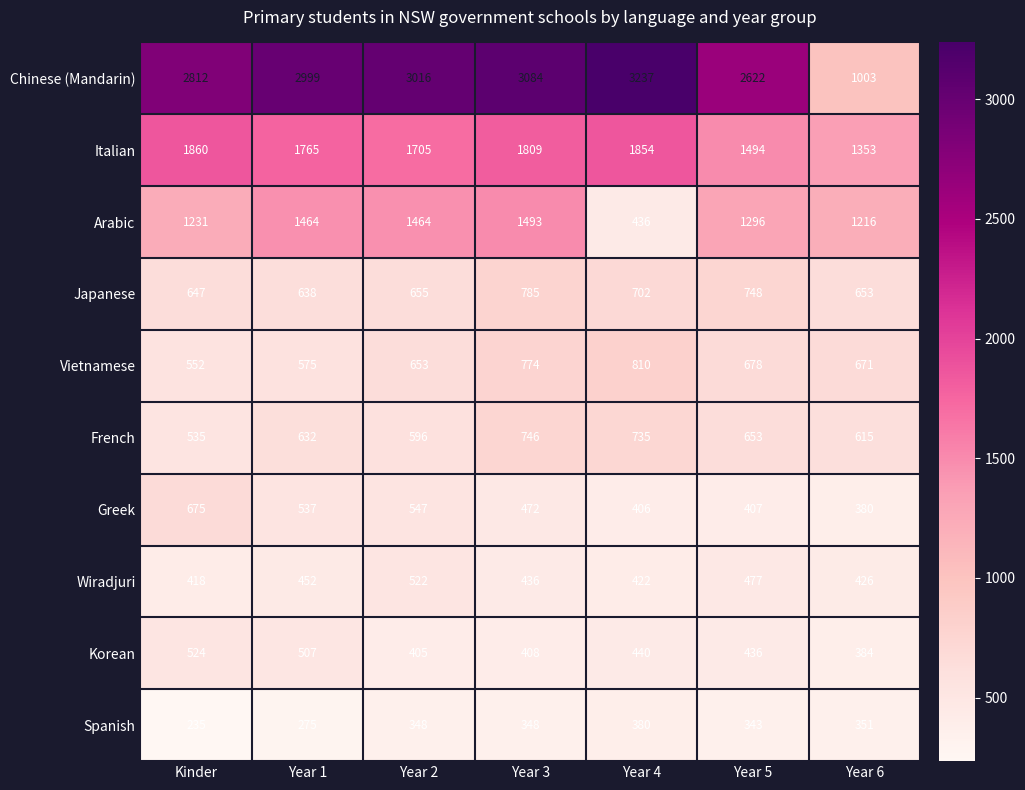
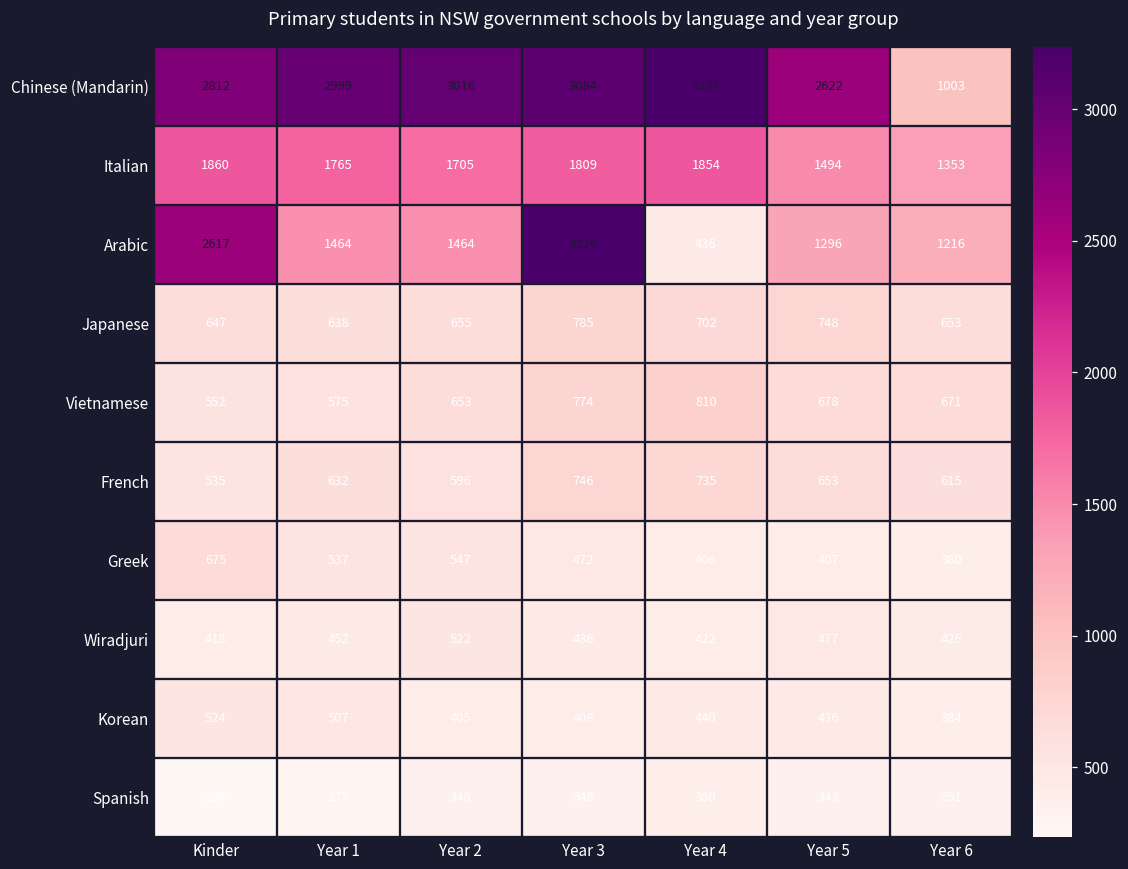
Arabic, Kinder: 1231 -> 2617
Arabic, Year 3: 1493 -> 3226
